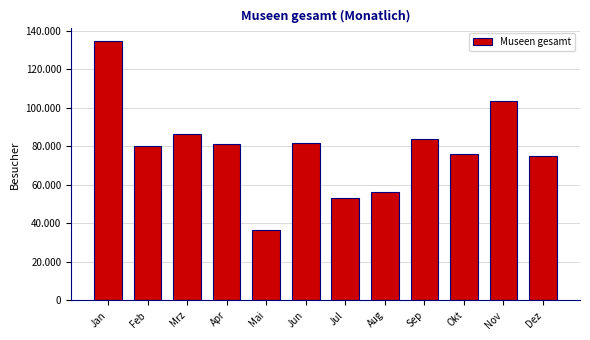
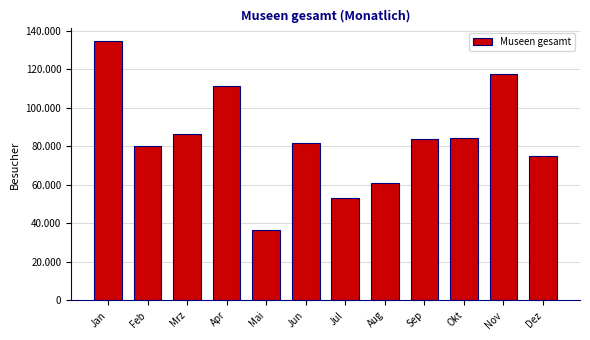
Apr: 81 -> 111
Aug: 56 -> 61
Okt: 76 -> 85
Nov: 104 -> 117
